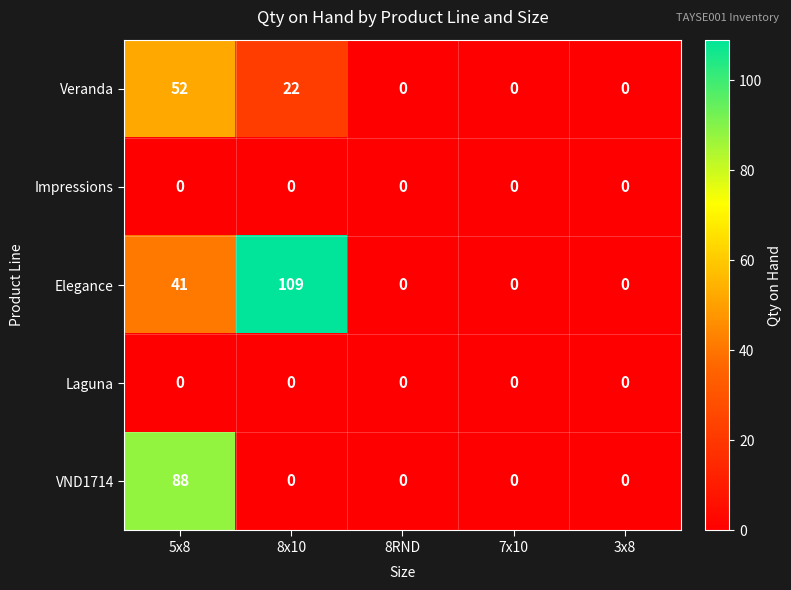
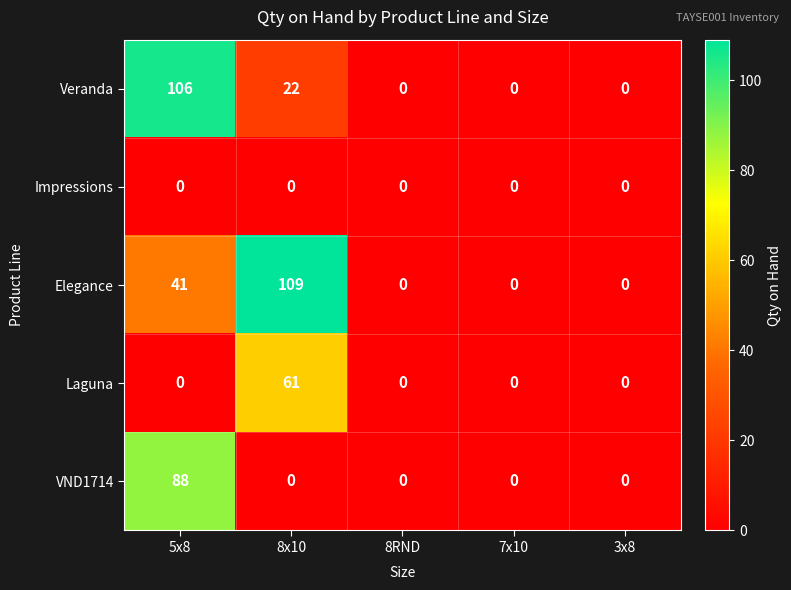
Veranda, 5x8: 52 -> 106
Laguna, 8x10: 0 -> 61
